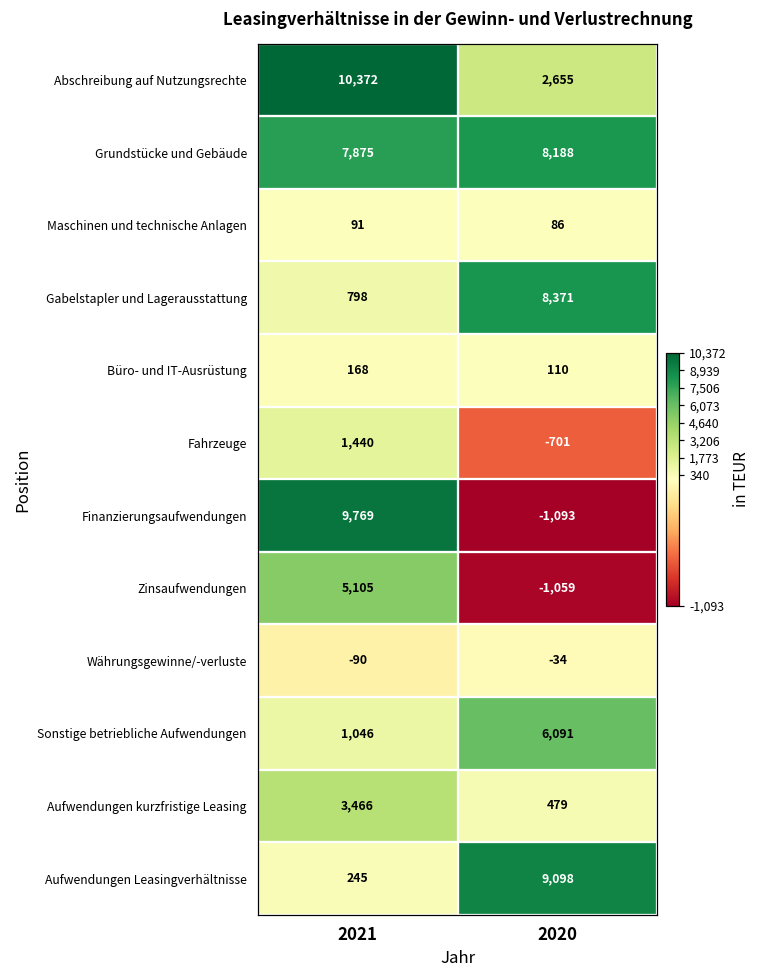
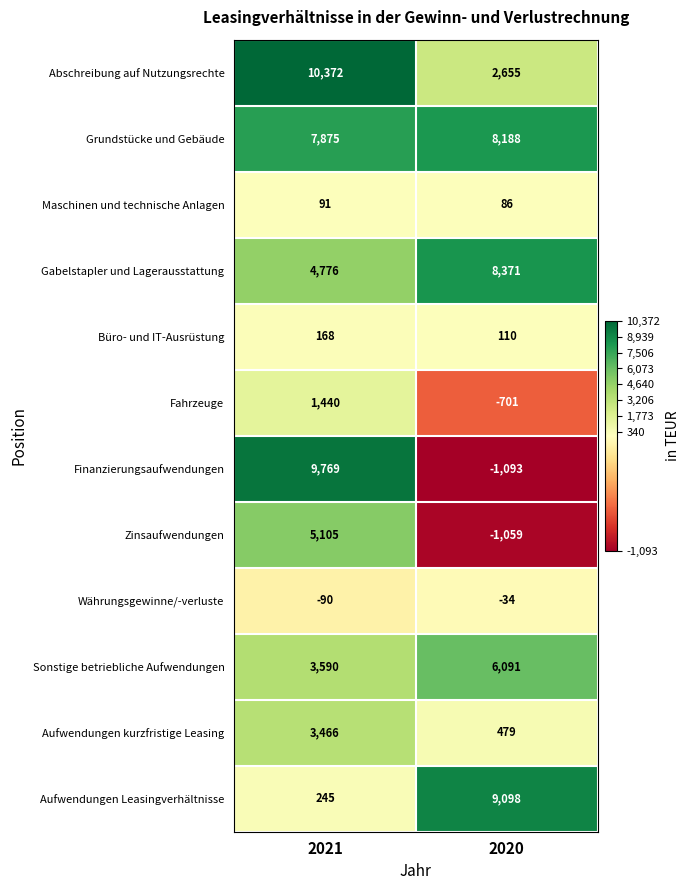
Gabelstapler und Lagerausstattung, 2021: 798 -> 4,776
Sonstige betriebliche Aufwendungen, 2021: 1,046 -> 3,590
